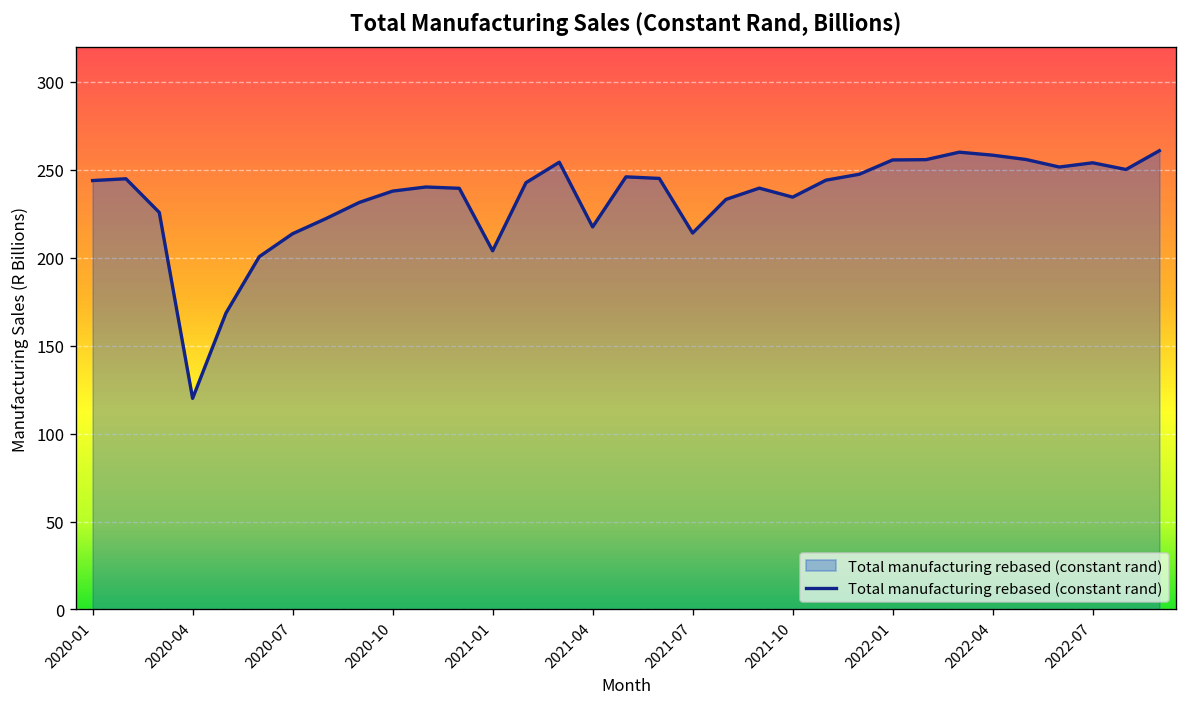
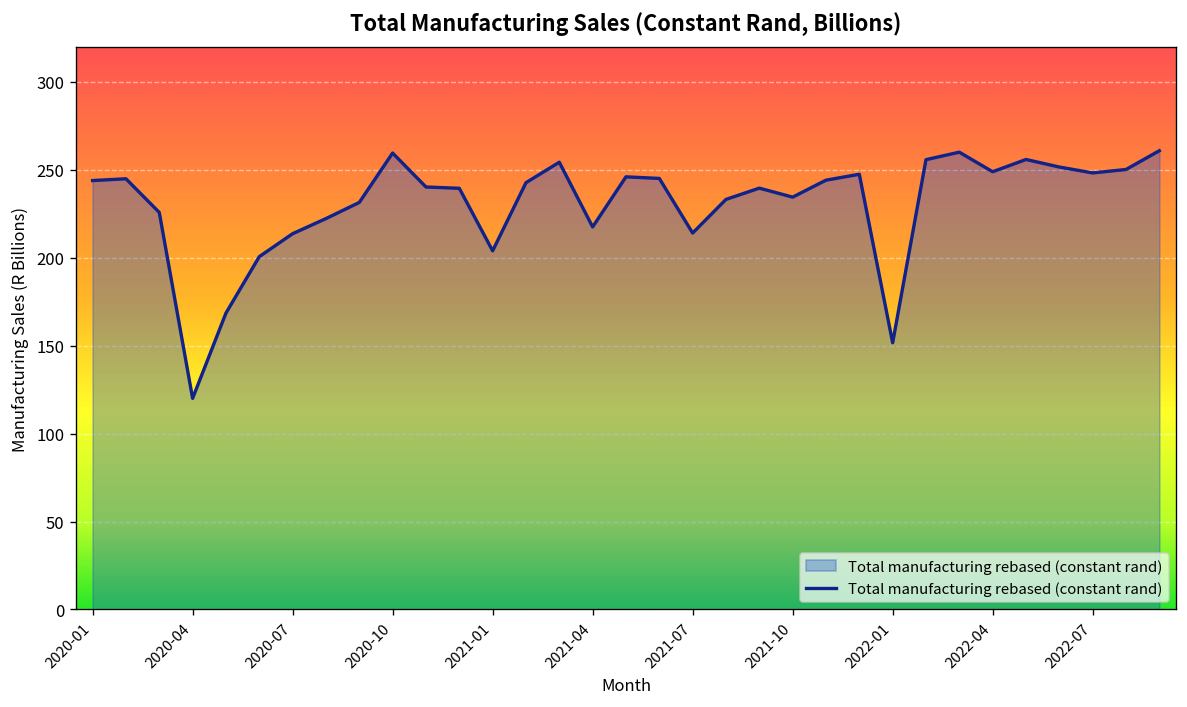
2020-10: 238 -> 260
2022-01: 256 -> 152
2022-04: 258 -> 249
2022-07: 254 -> 248
